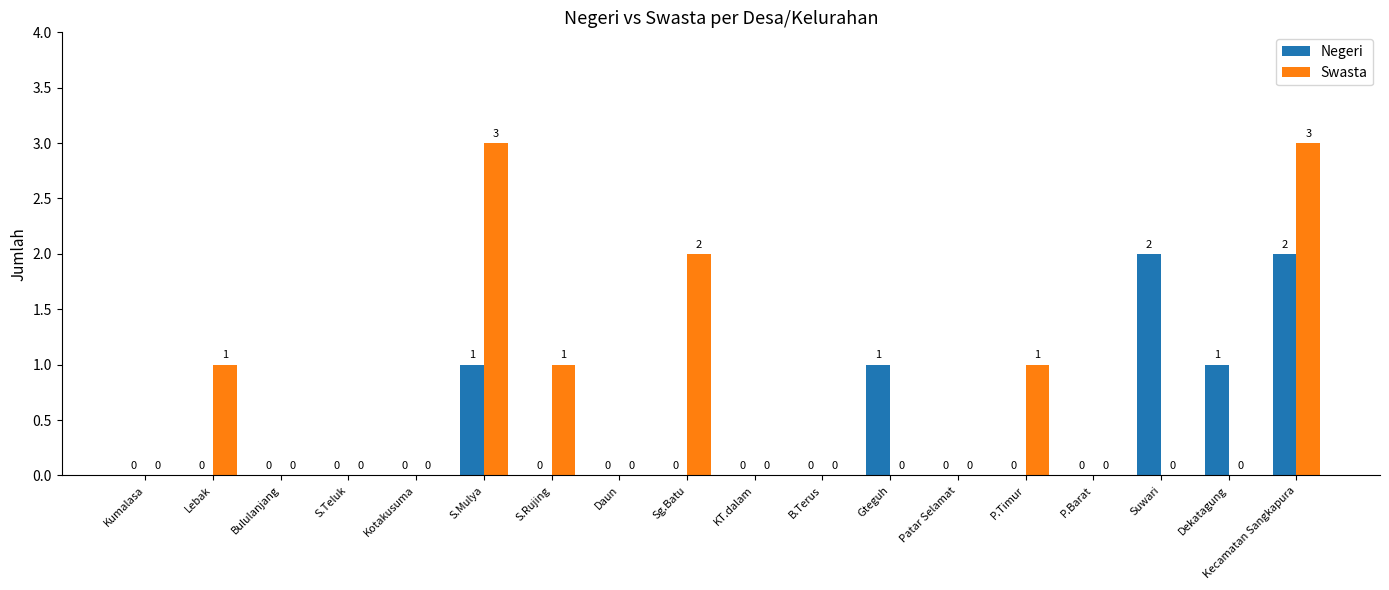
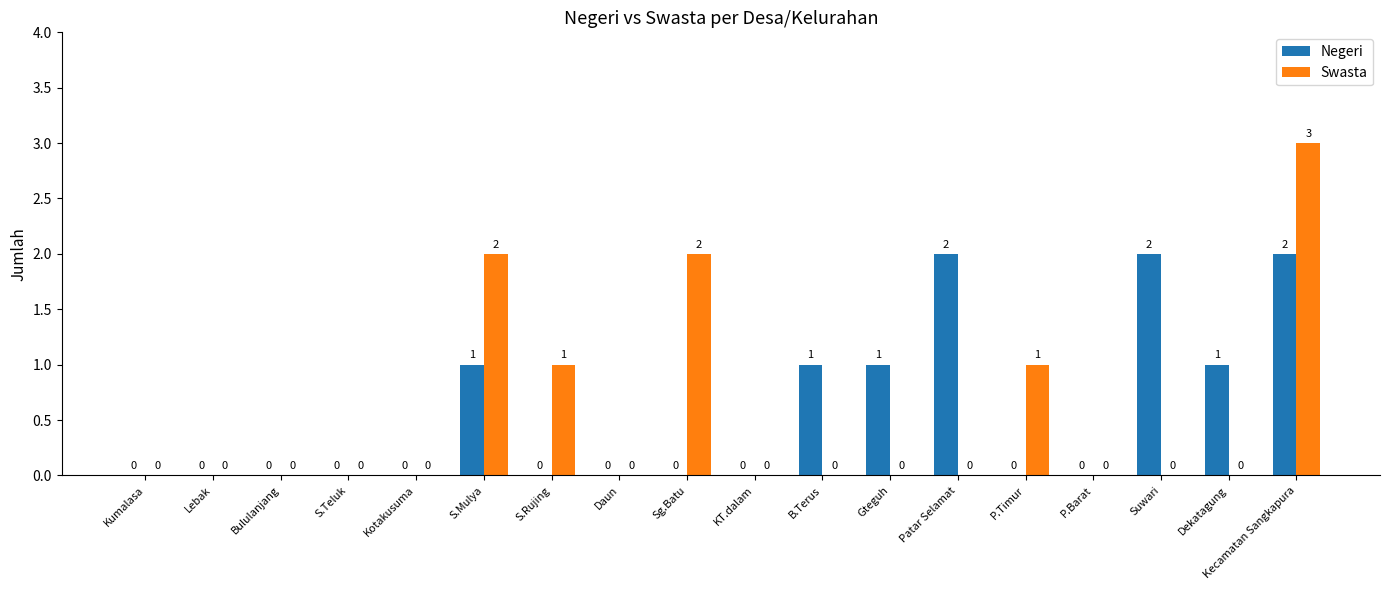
Swasta, Lebak: 1 -> 0
Swasta, S.Mulya: 3 -> 2
Negeri, B.Terus: 0 -> 1
Negeri, Patar Selamat: 0 -> 2
